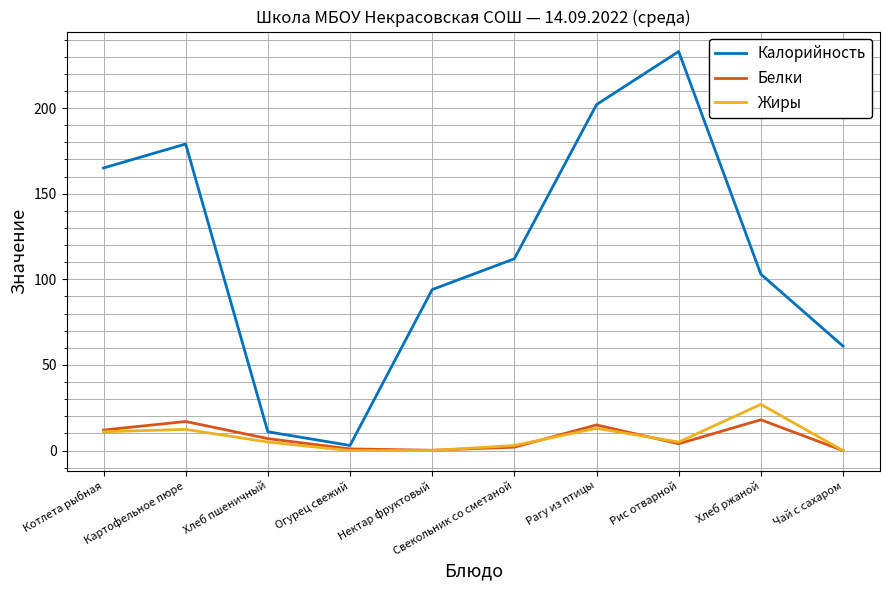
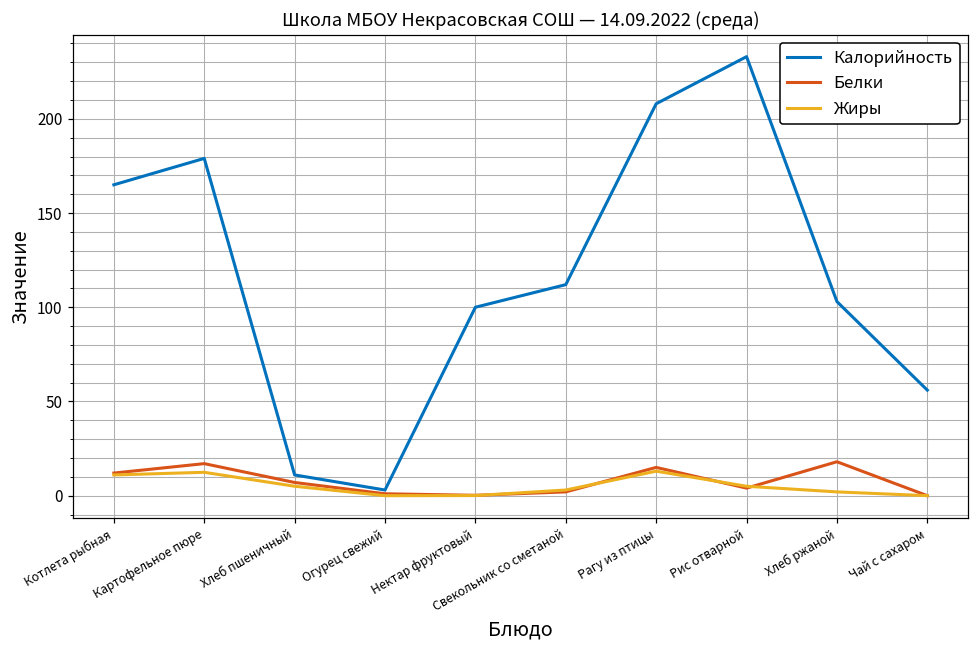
Калорийность, Нектар фруктовый: 94 -> 100
Калорийность, Рагу из птицы: 202 -> 208
Жиры, Хлеб ржаной: 27 -> 2
Калорийность, Чай с сахаром: 61 -> 56
